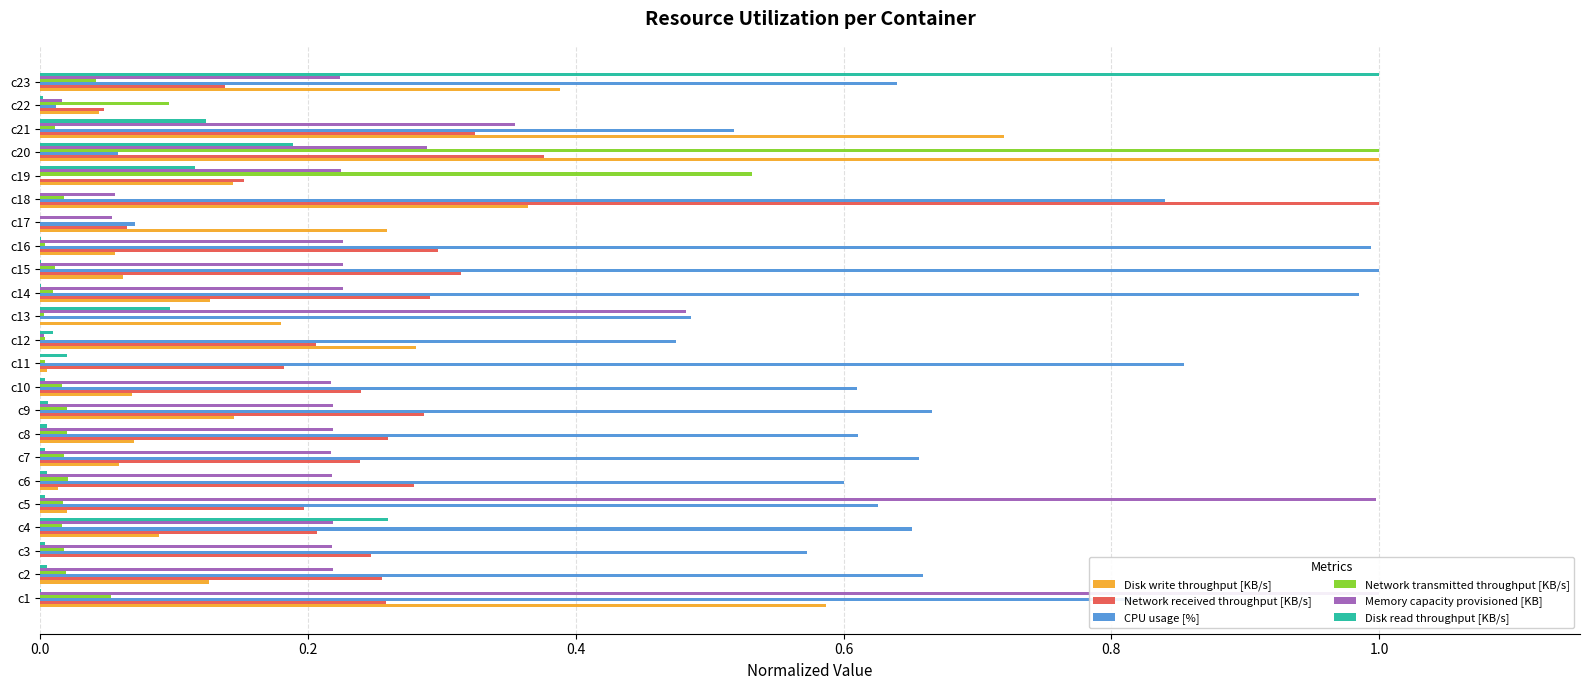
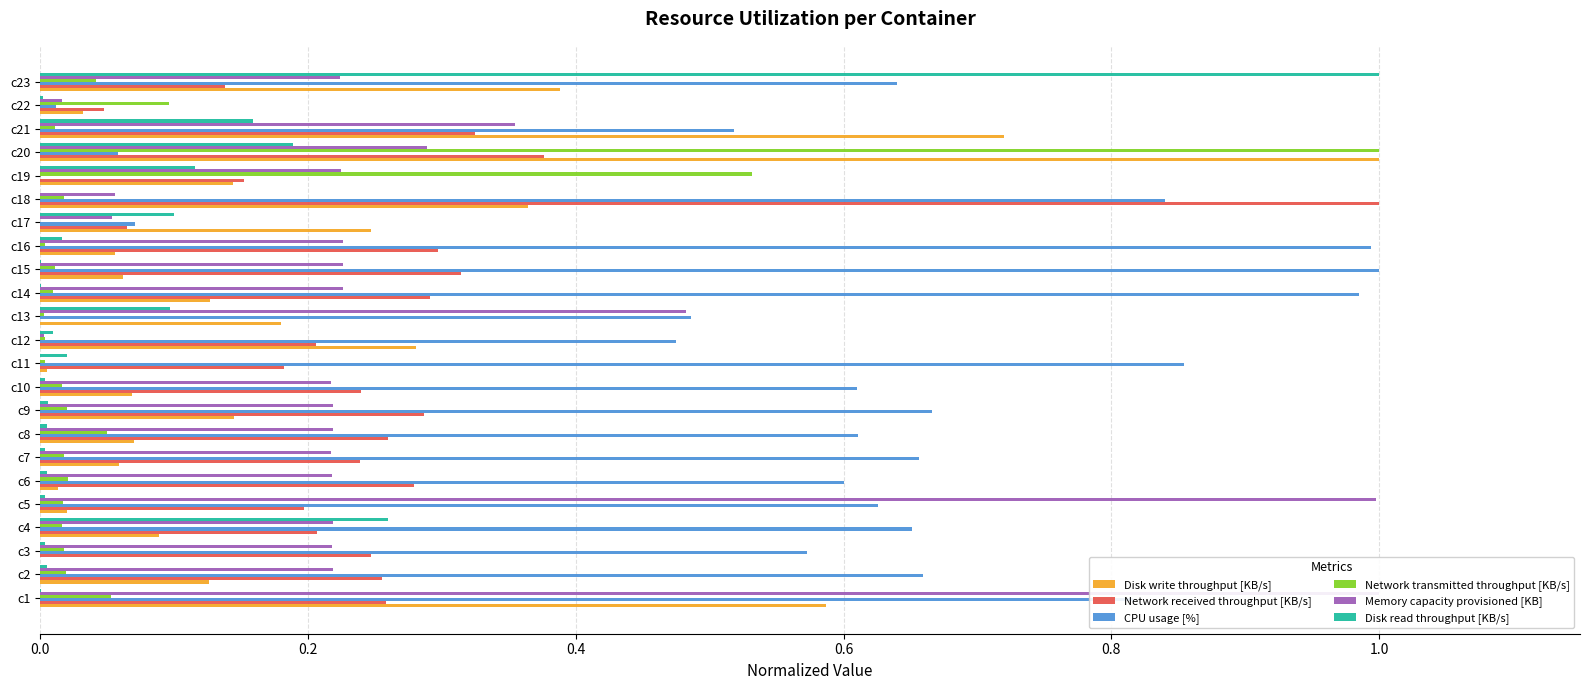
Disk write throughput [KB/s], c22: 0.044 -> 0.032
Disk read throughput [KB/s], c21: 0.124 -> 0.159
Disk read throughput [KB/s], c17: 0.0 -> 0.1
Disk write throughput [KB/s], c17: 0.259 -> 0.247
Disk read throughput [KB/s], c16: 0.001 -> 0.016
Network transmitted throughput [KB/s], c8: 0.02 -> 0.05
